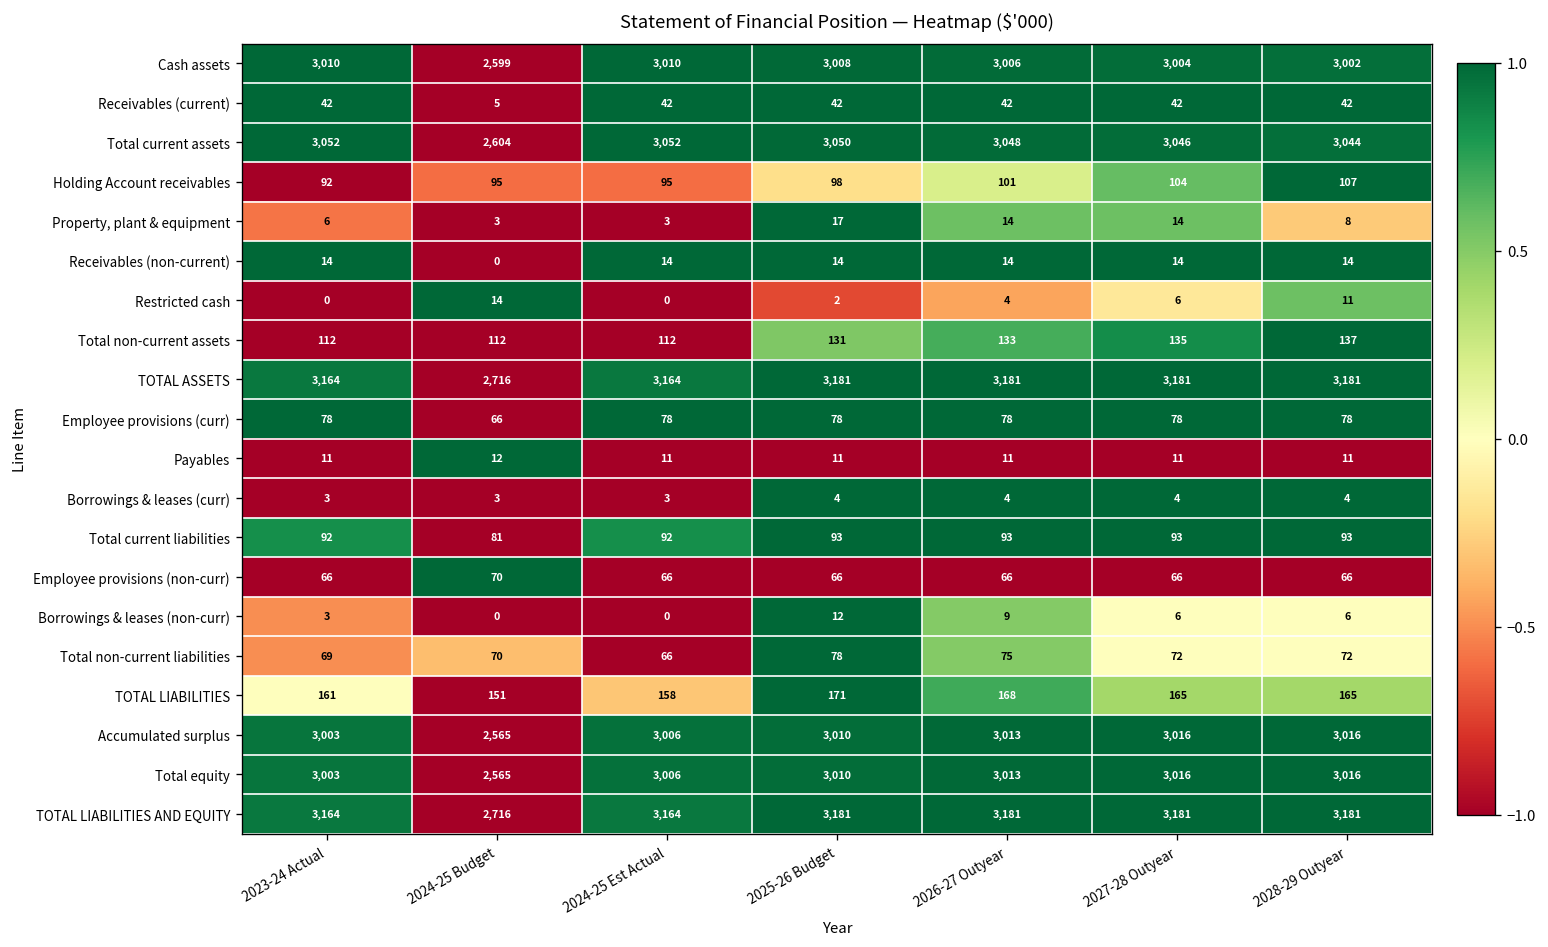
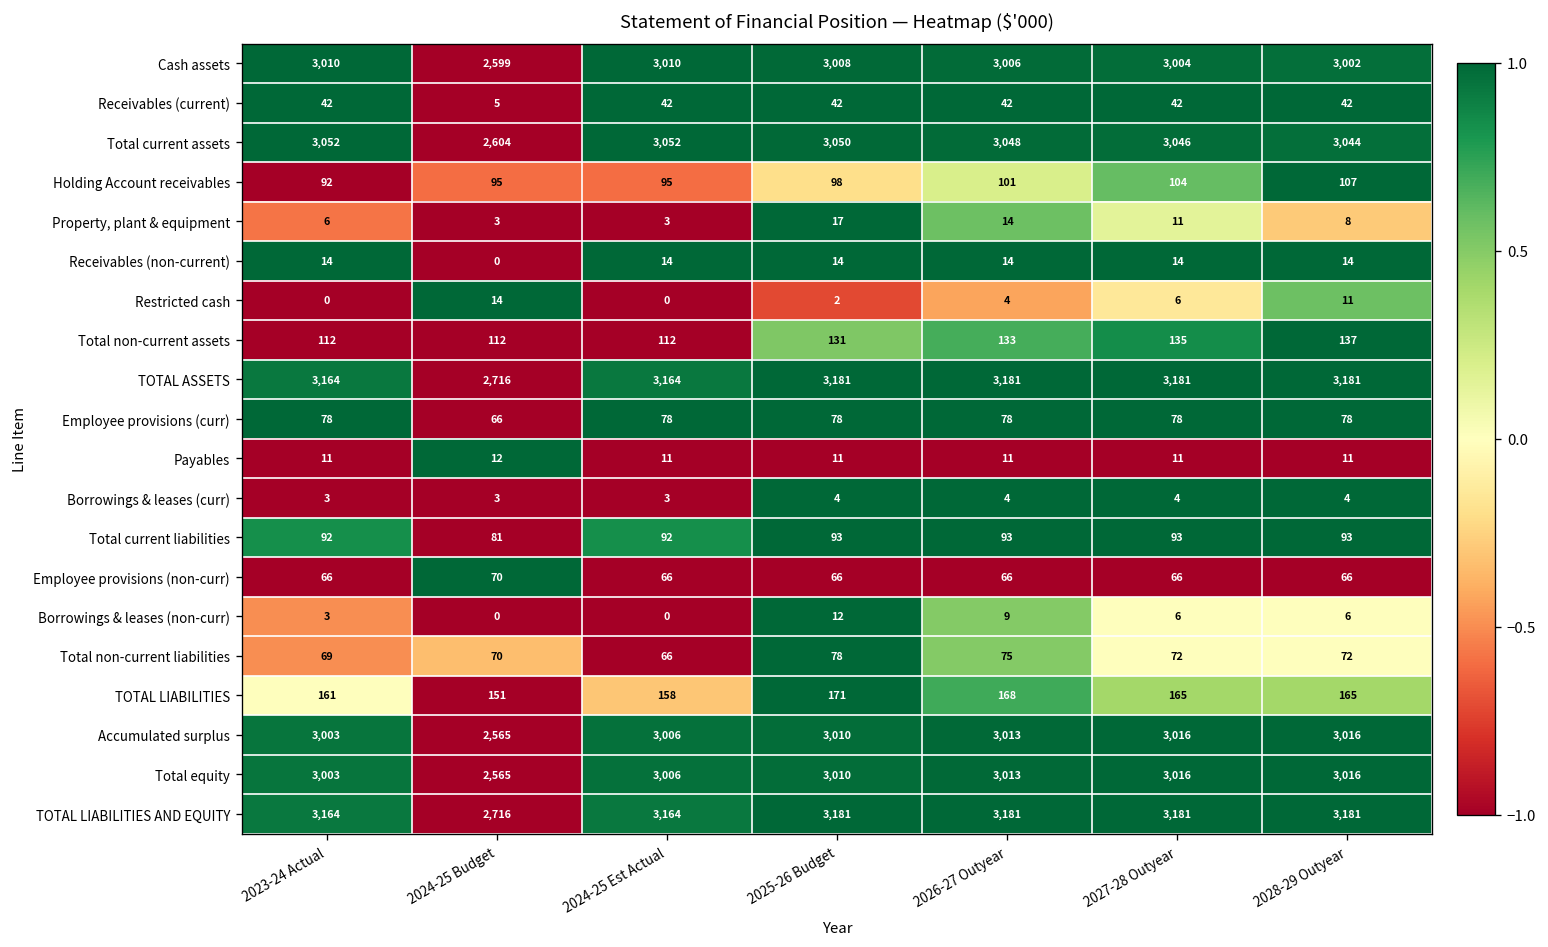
Property, plant & equipment, 2027-28 Outyear: 14 -> 11
